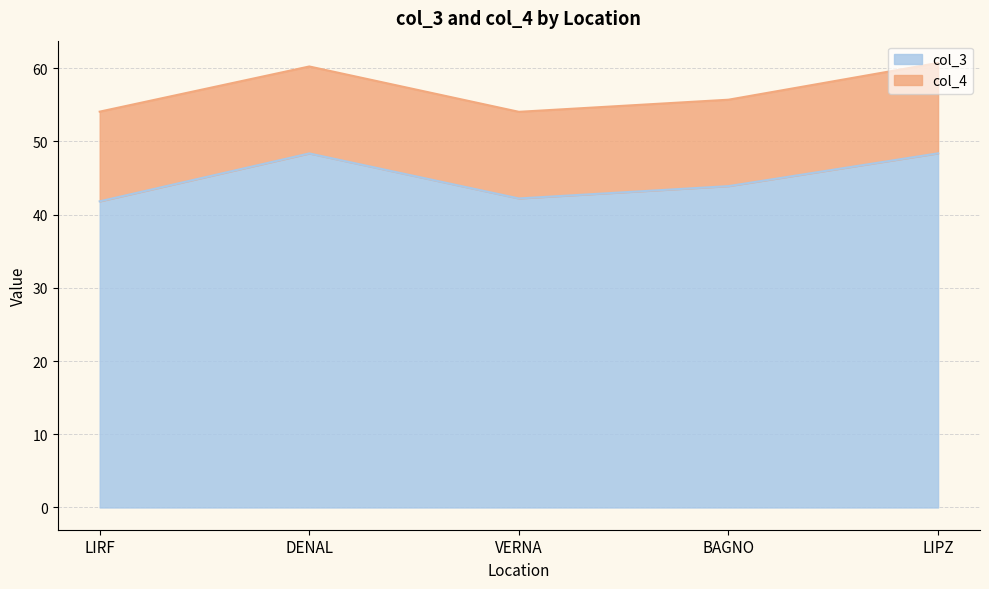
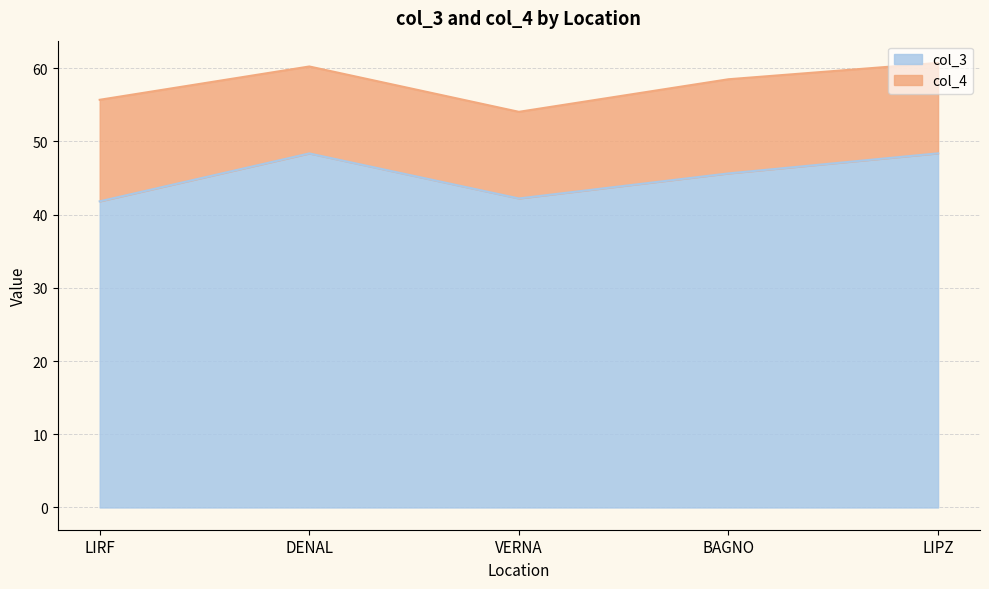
col_4, LIRF: 12 -> 14
col_3, BAGNO: 44 -> 46
col_4, BAGNO: 12 -> 13
